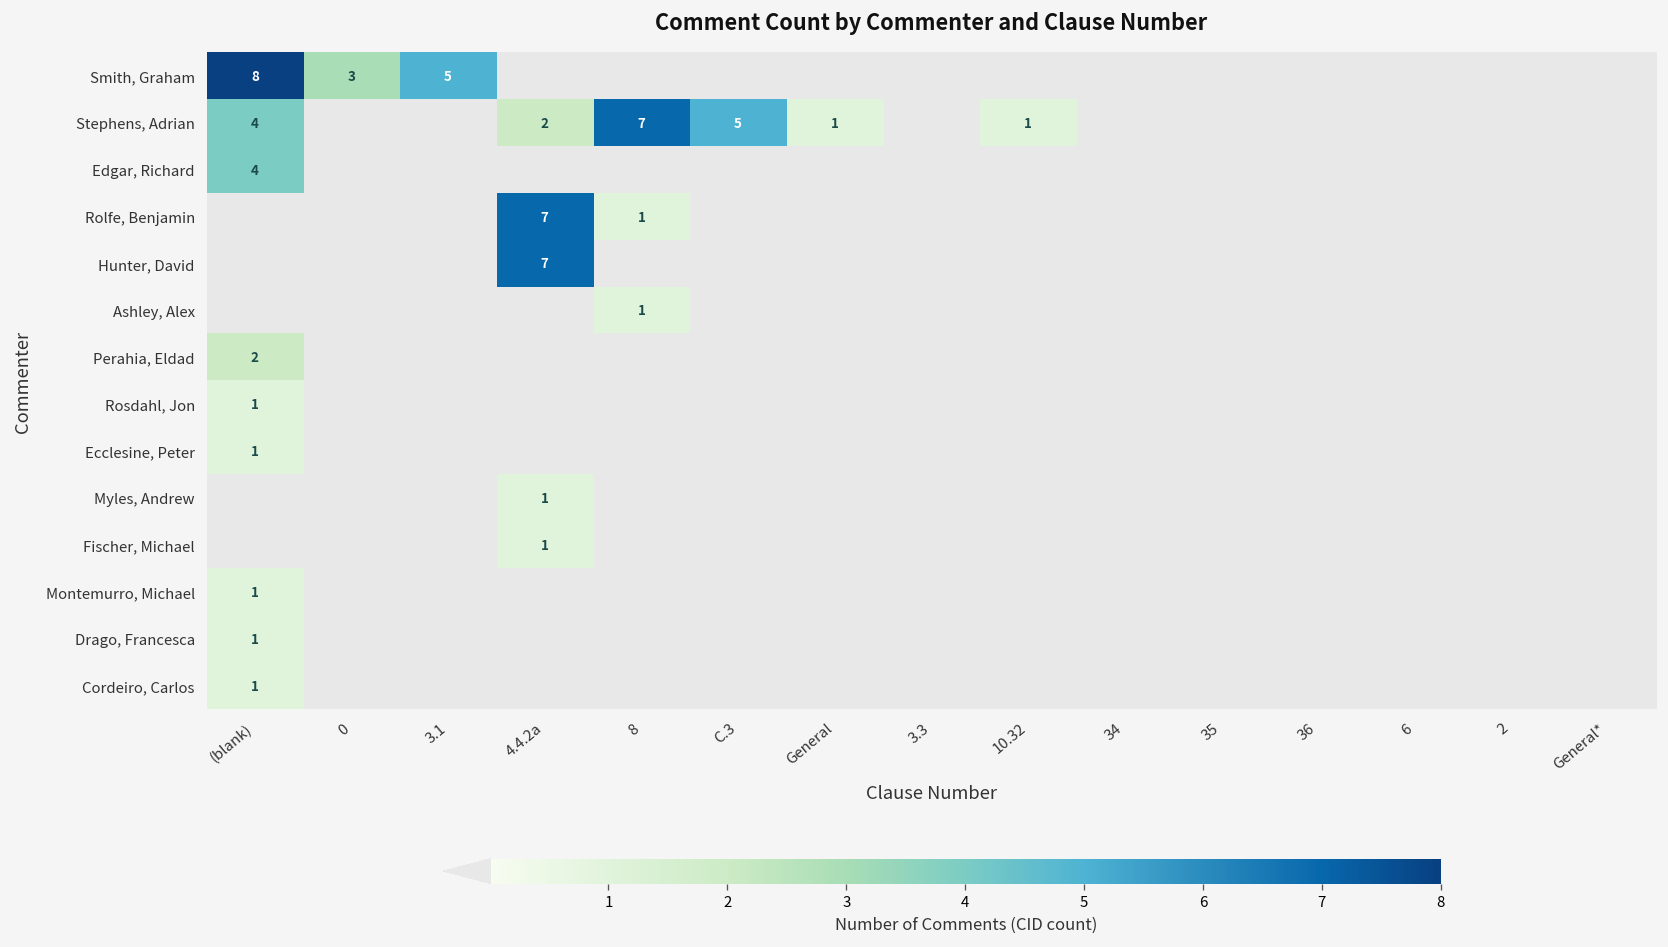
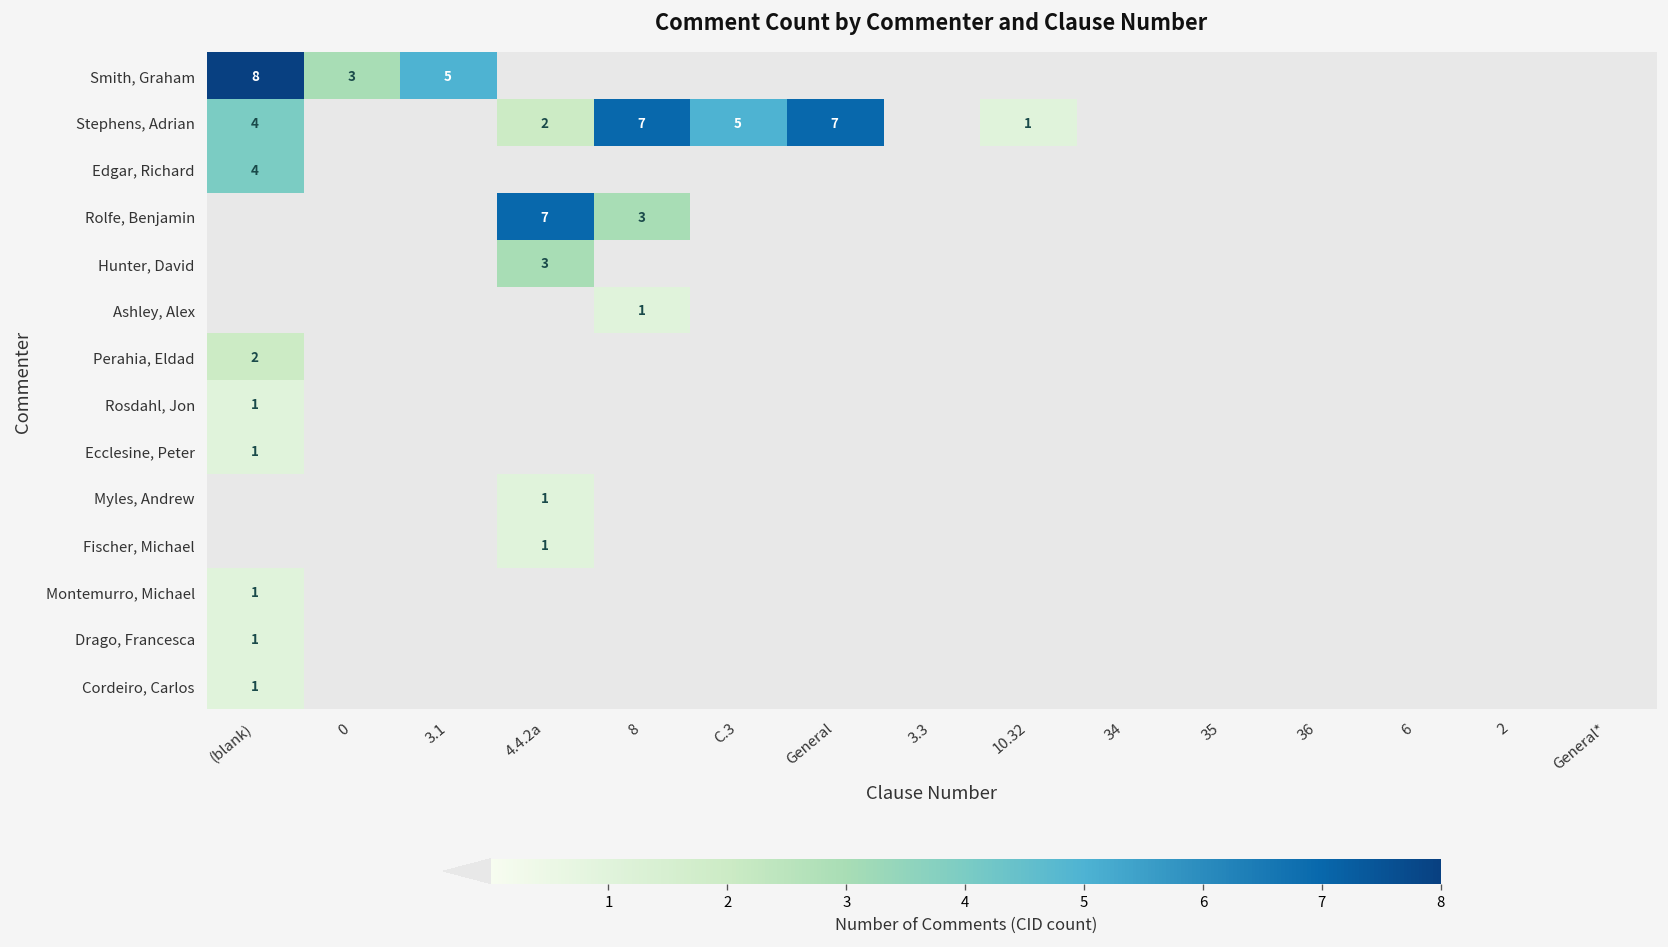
Stephens, Adrian, General: 1 -> 7
Rolfe, Benjamin, 8: 1 -> 3
Hunter, David, 4.4.2a: 7 -> 3
